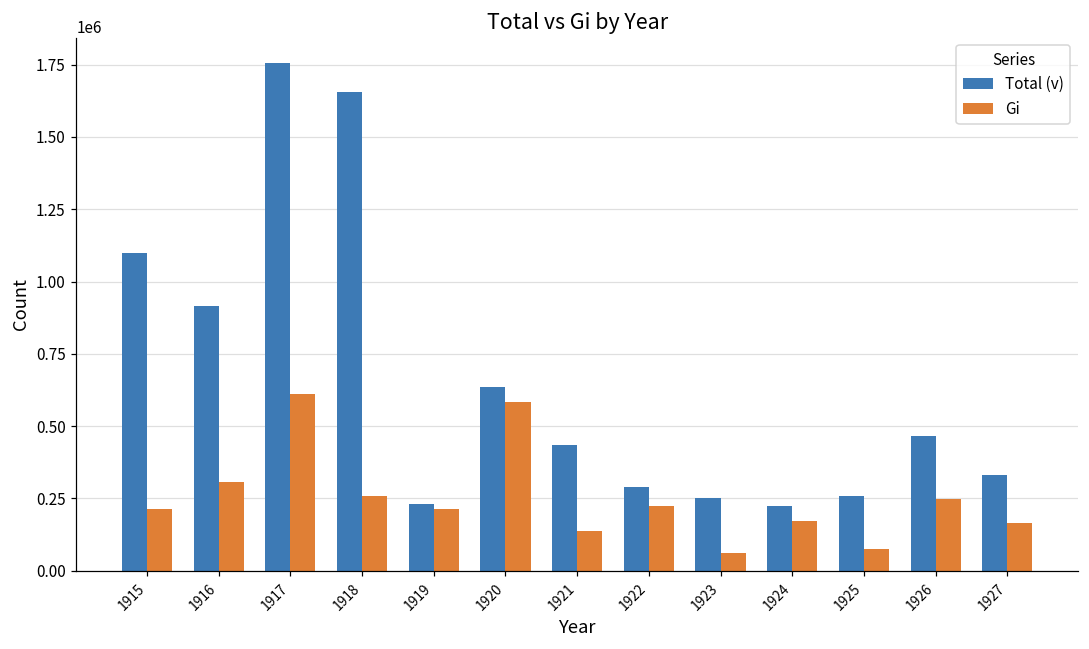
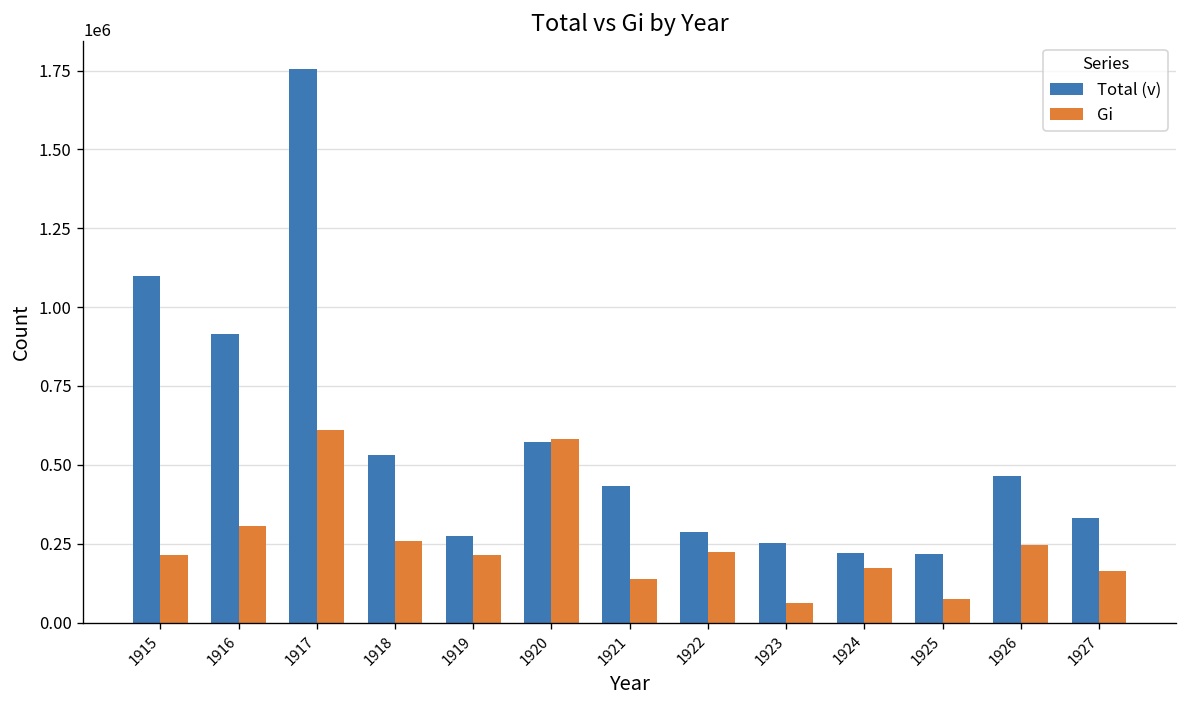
Total (v), 1918: 1660000 -> 530000
Total (v), 1919: 230000 -> 270000
Total (v), 1920: 640000 -> 570000
Total (v), 1925: 260000 -> 220000
